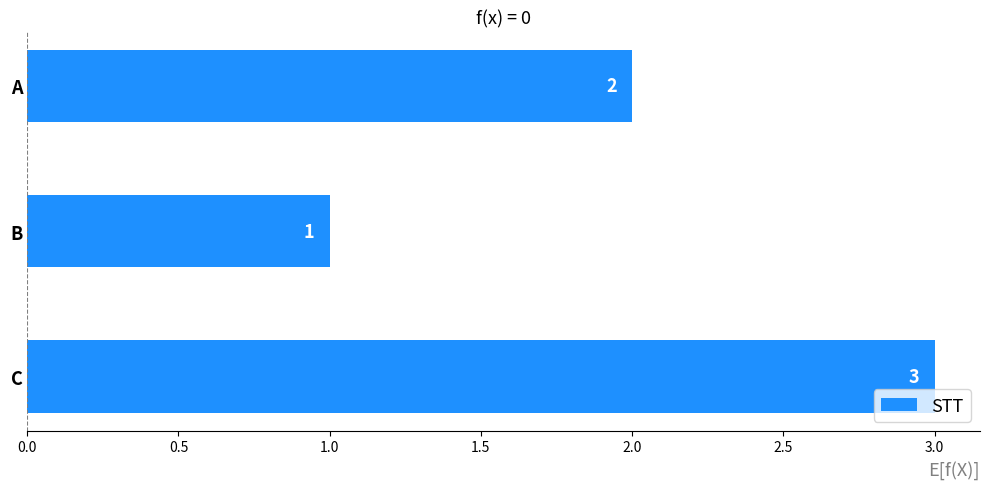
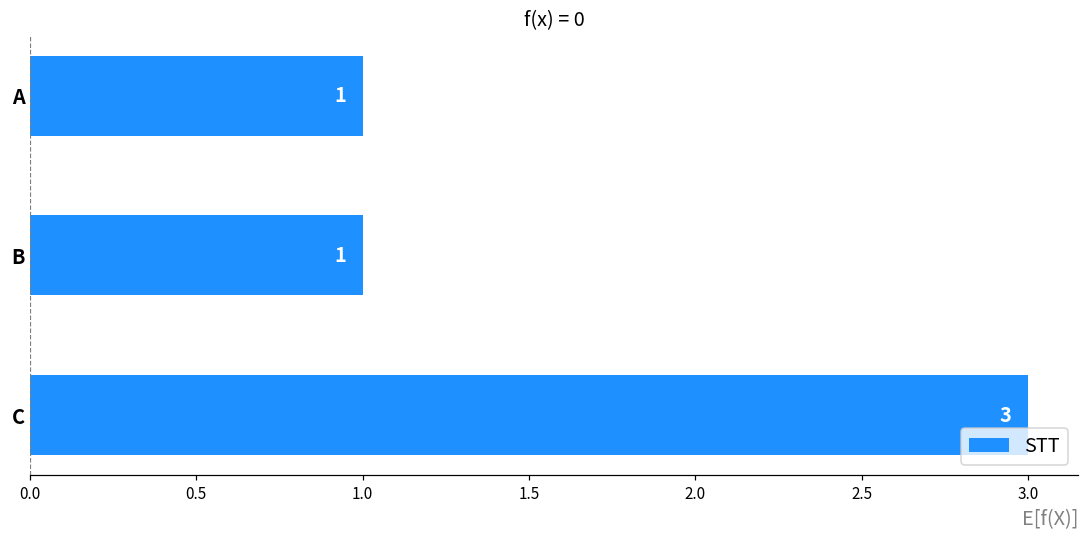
A: 2 -> 1
